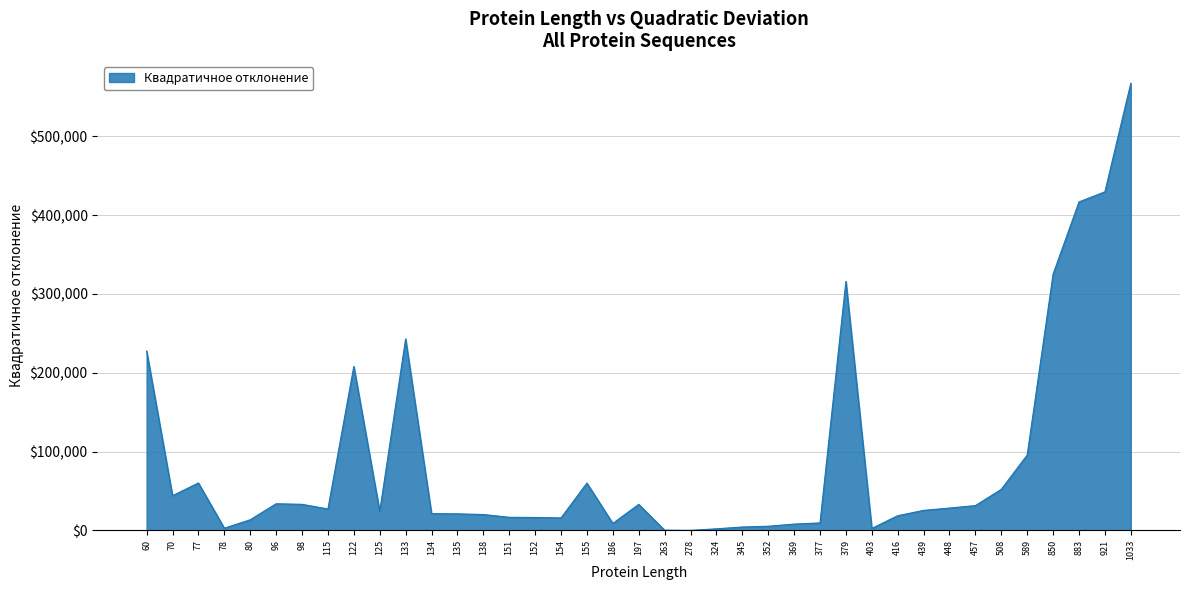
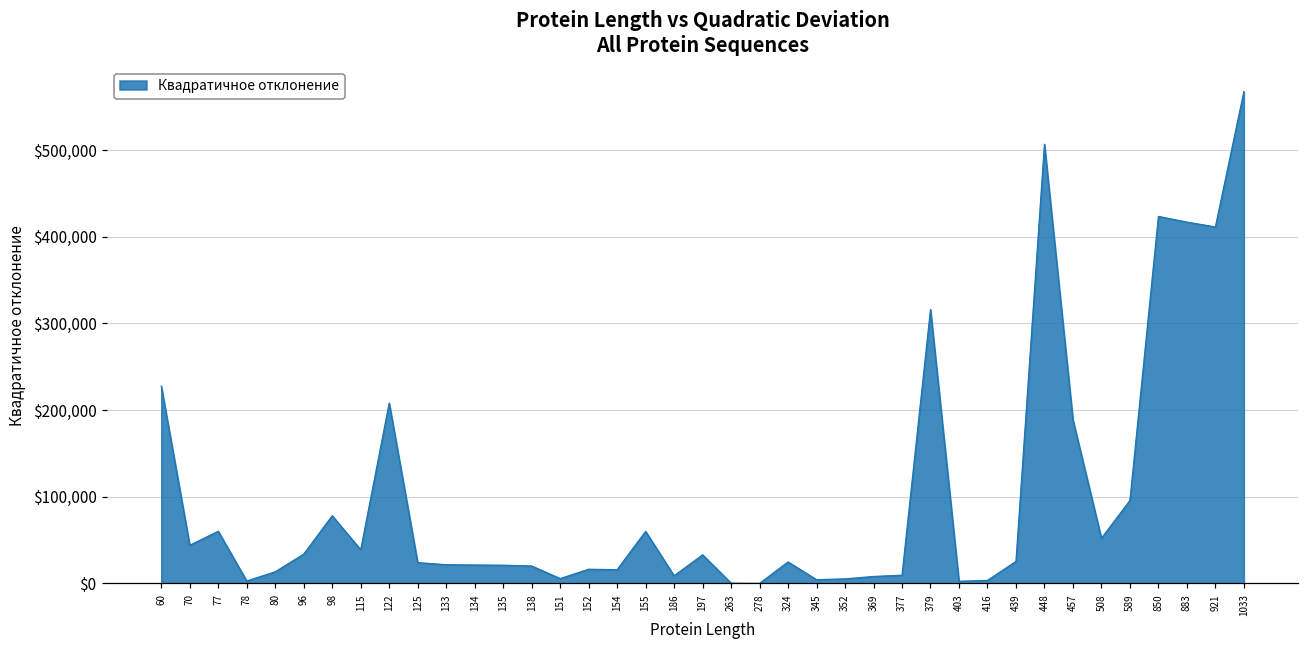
98: $30,000 -> $80,000
115: $30,000 -> $40,000
133: $240,000 -> $20,000
151: $20,000 -> $10,000
324: $0 -> $20,000
416: $20,000 -> $0
448: $30,000 -> $510,000
457: $30,000 -> $190,000
850: $330,000 -> $420,000
921: $430,000 -> $410,000
